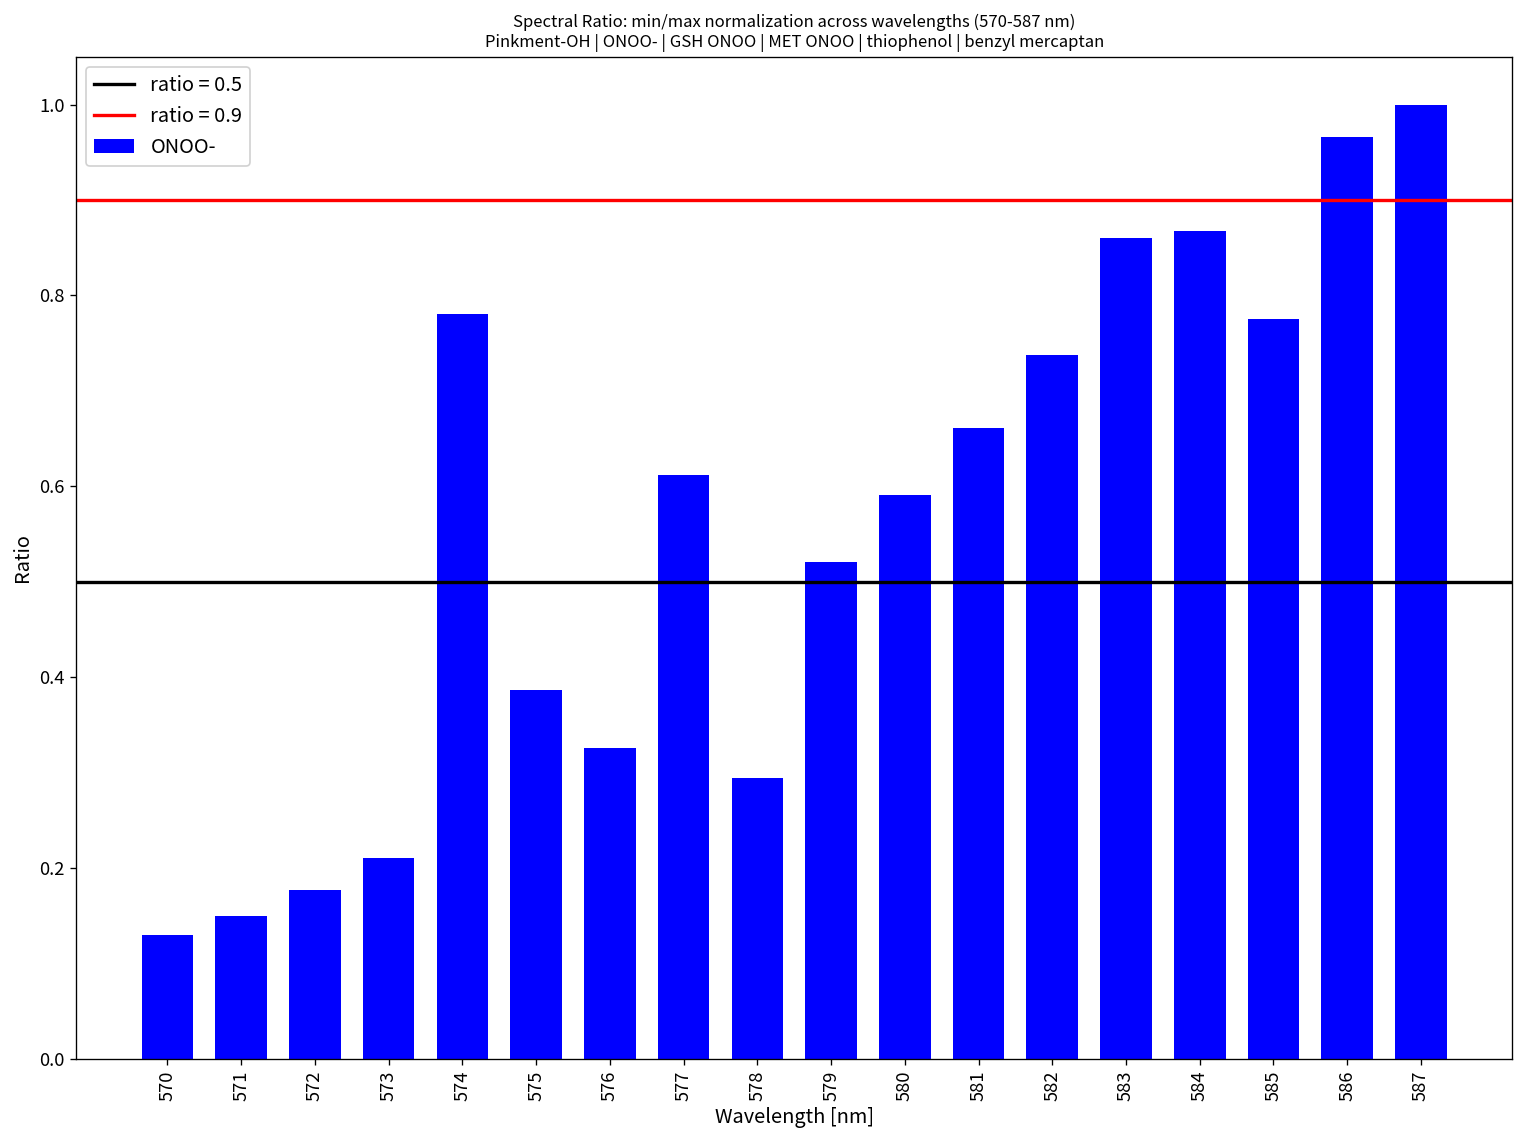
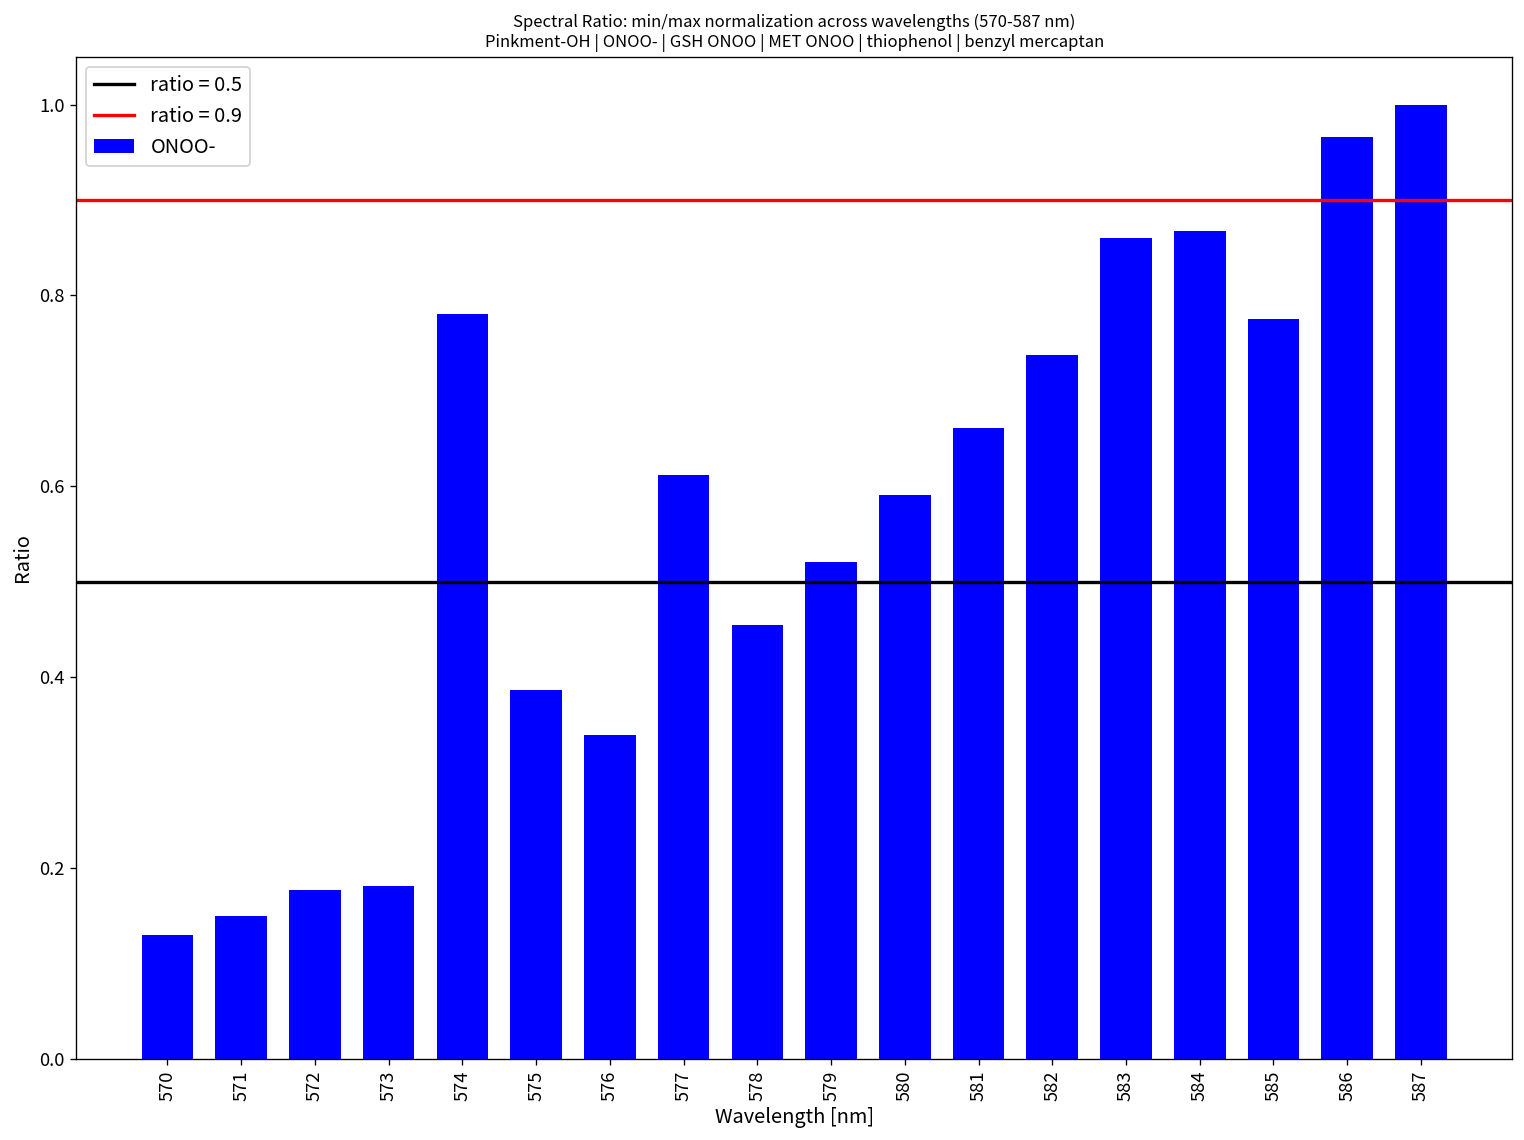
573: 0.21 -> 0.18
576: 0.33 -> 0.34
578: 0.29 -> 0.45
